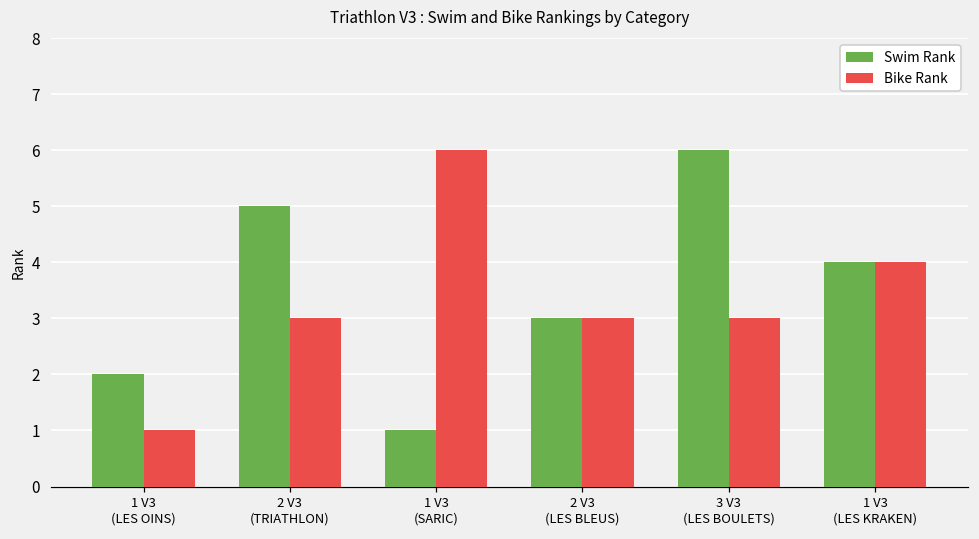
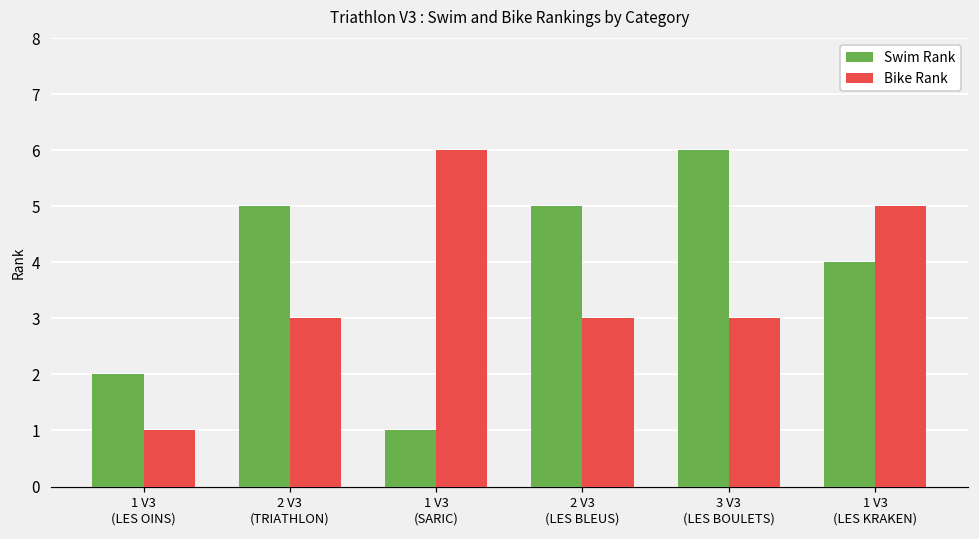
Swim Rank, 2 V3 (LES BLEUS): 3 -> 5
Bike Rank, 1 V3 (LES KRAKEN): 4 -> 5
